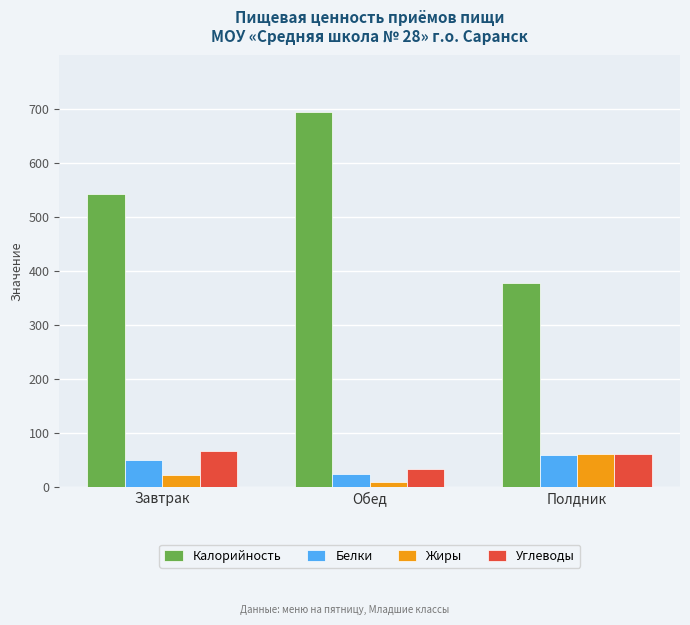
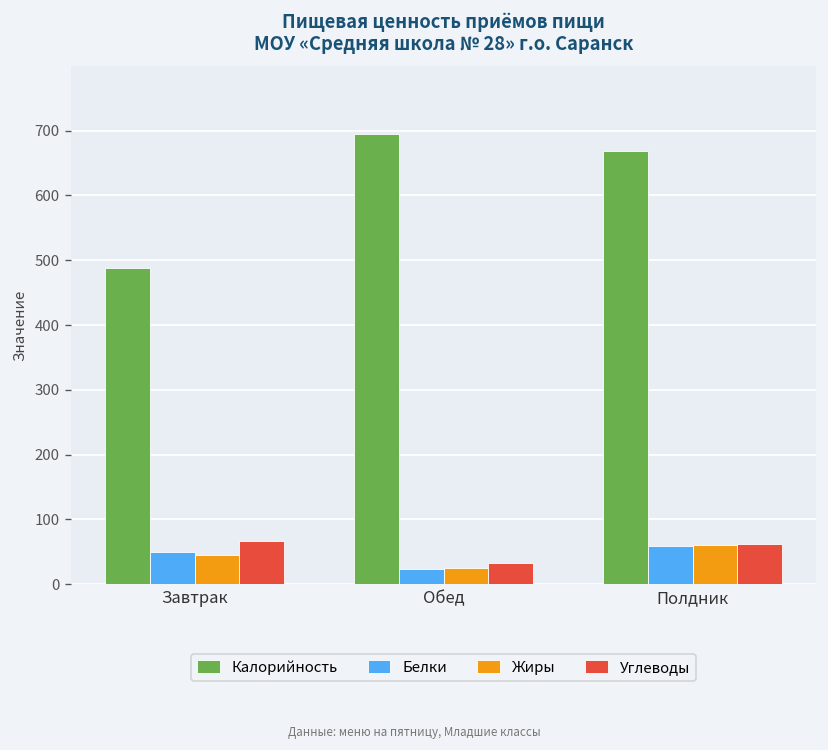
Калорийность, Завтрак: 540 -> 490
Жиры, Завтрак: 20 -> 50
Жиры, Обед: 10 -> 30
Калорийность, Полдник: 380 -> 670
